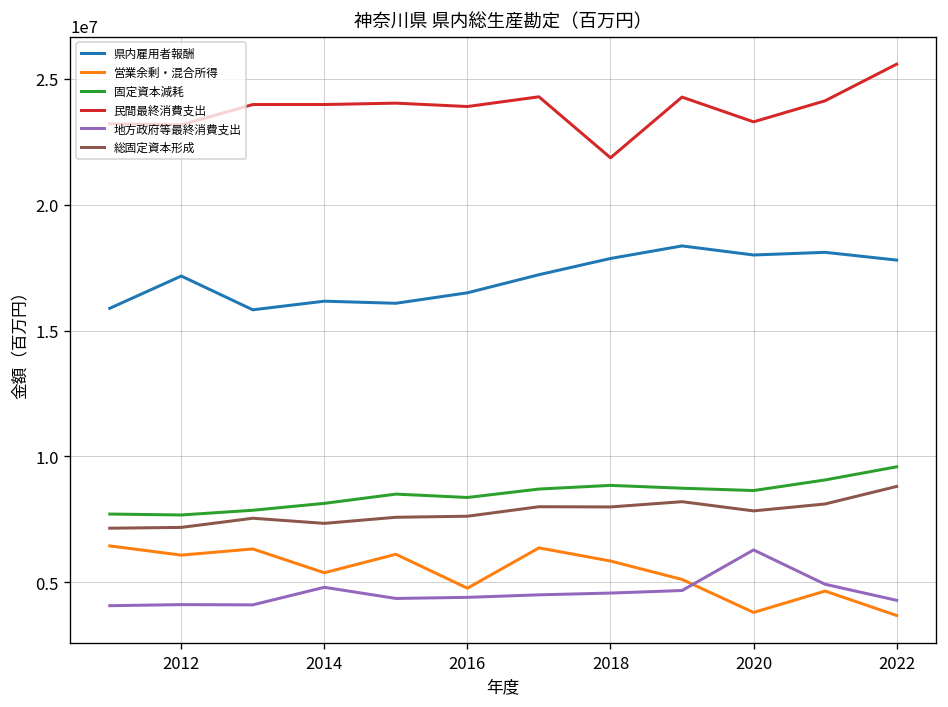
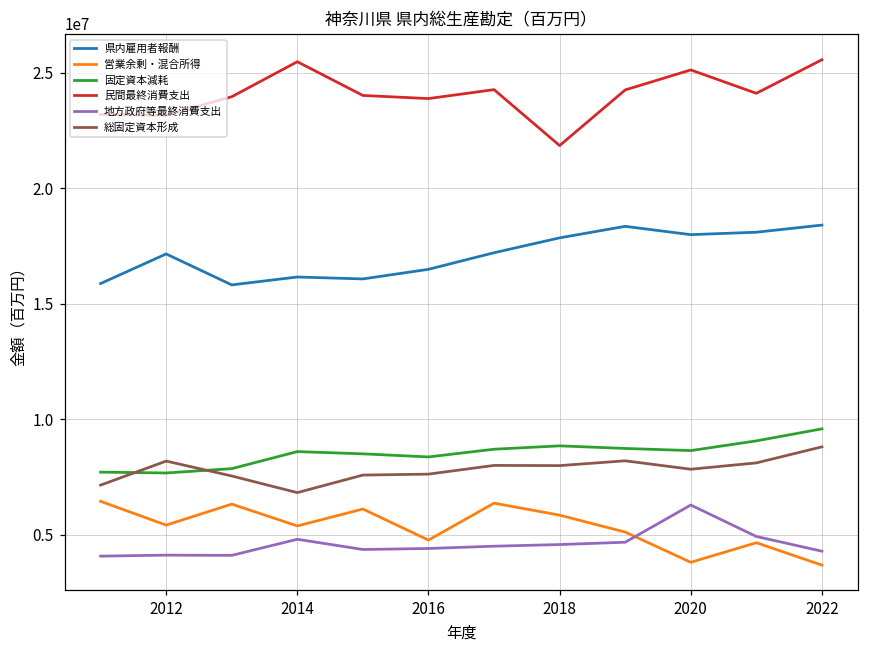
営業余剰・混合所得, 2012: 6100000 -> 5400000
総固定資本形成, 2012: 7200000 -> 8200000
固定資本減耗, 2014: 8100000 -> 8600000
民間最終消費支出, 2014: 24000000 -> 25500000
総固定資本形成, 2014: 7300000 -> 6800000
民間最終消費支出, 2020: 23300000 -> 25100000
県内雇用者報酬, 2022: 17800000 -> 18400000
